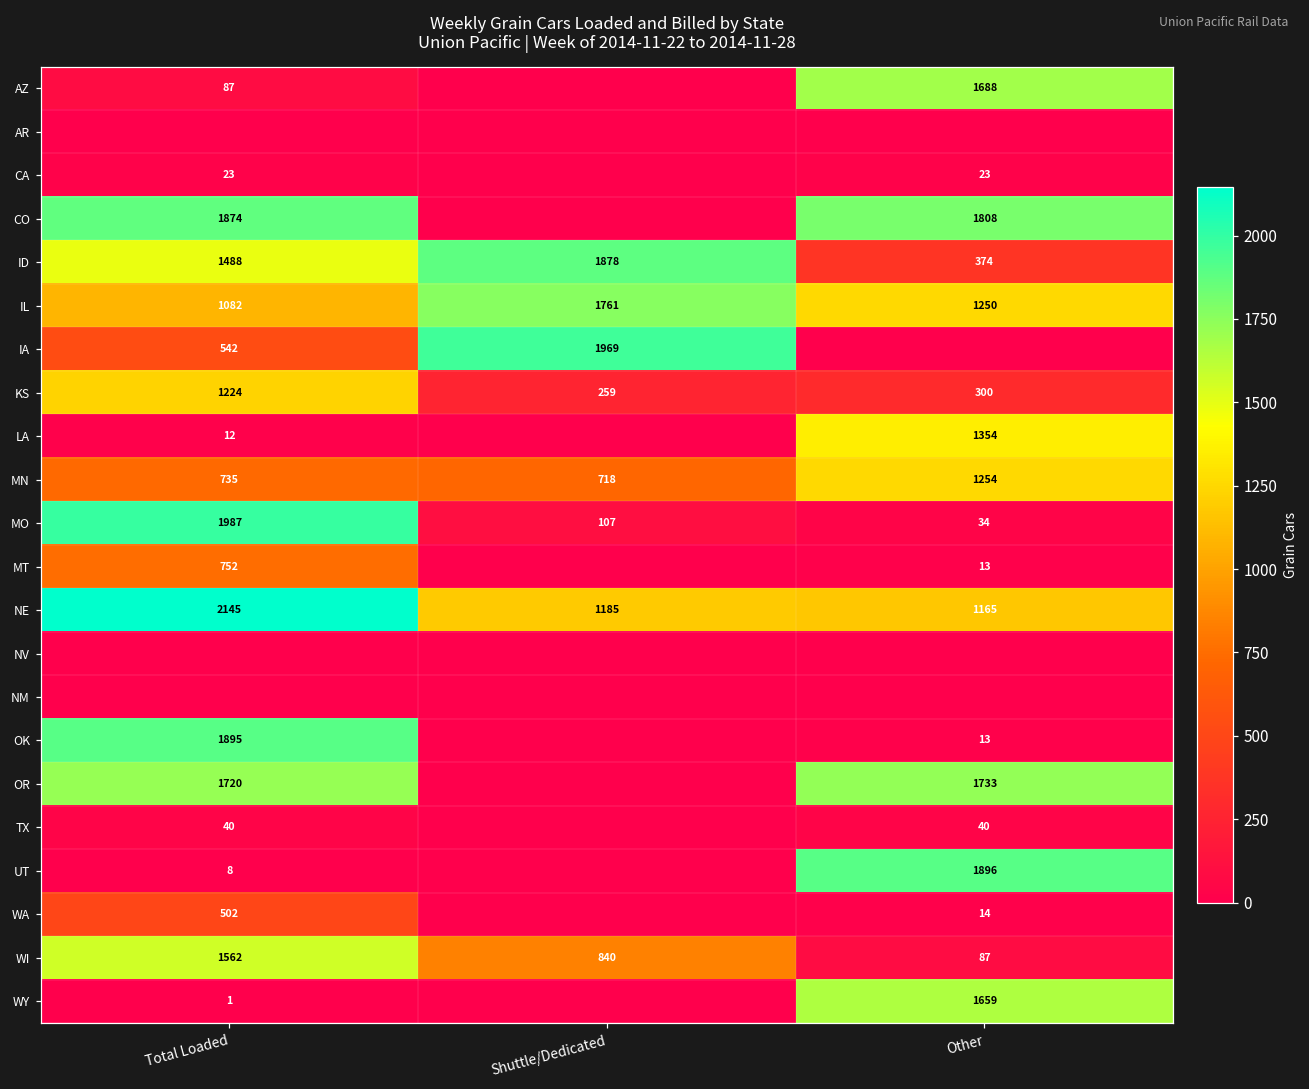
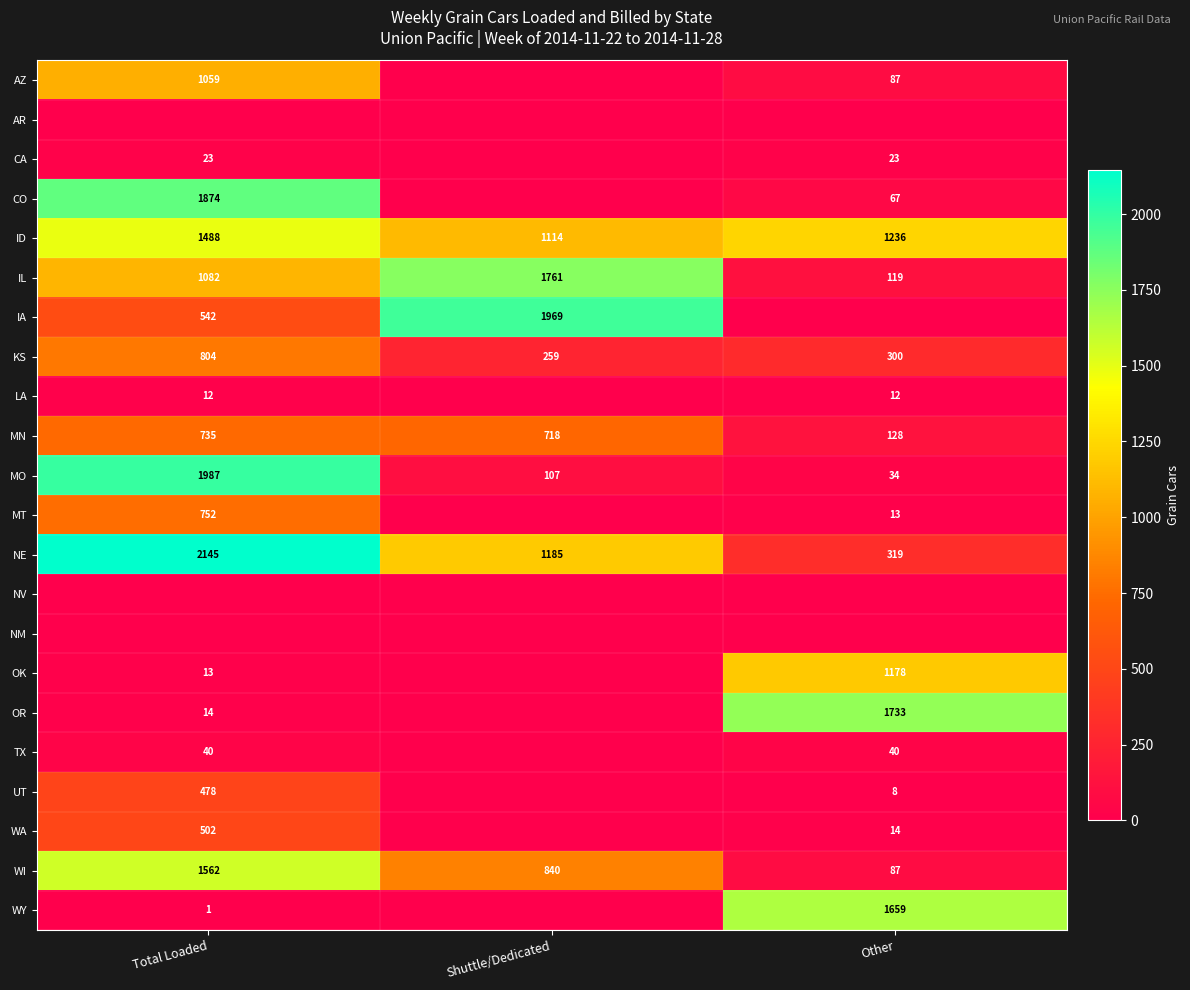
AZ, Total Loaded: 87 -> 1059
AZ, Other: 1688 -> 87
CO, Other: 1808 -> 67
ID, Shuttle/Dedicated: 1878 -> 1114
ID, Other: 374 -> 1236
IL, Other: 1250 -> 119
KS, Total Loaded: 1224 -> 804
LA, Other: 1354 -> 12
MN, Other: 1254 -> 128
NE, Other: 1165 -> 319
OK, Total Loaded: 1895 -> 13
OK, Other: 13 -> 1178
OR, Total Loaded: 1720 -> 14
UT, Total Loaded: 8 -> 478
UT, Other: 1896 -> 8
